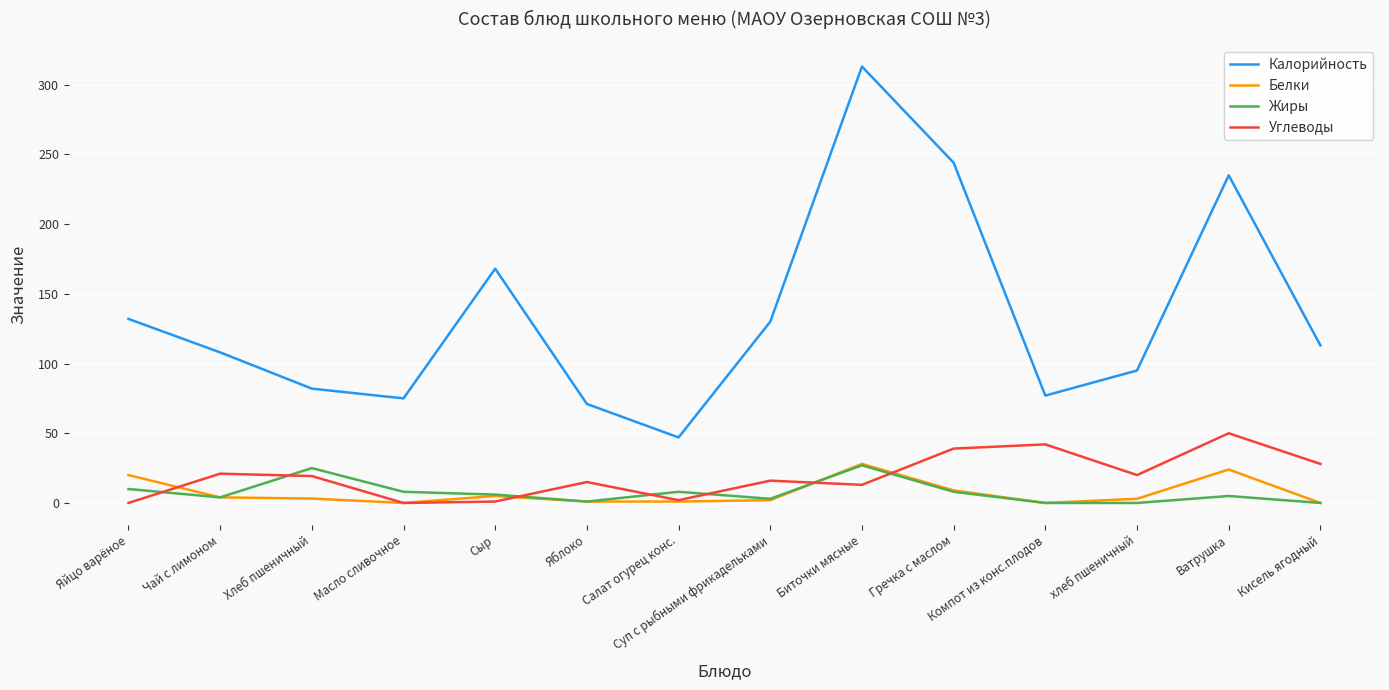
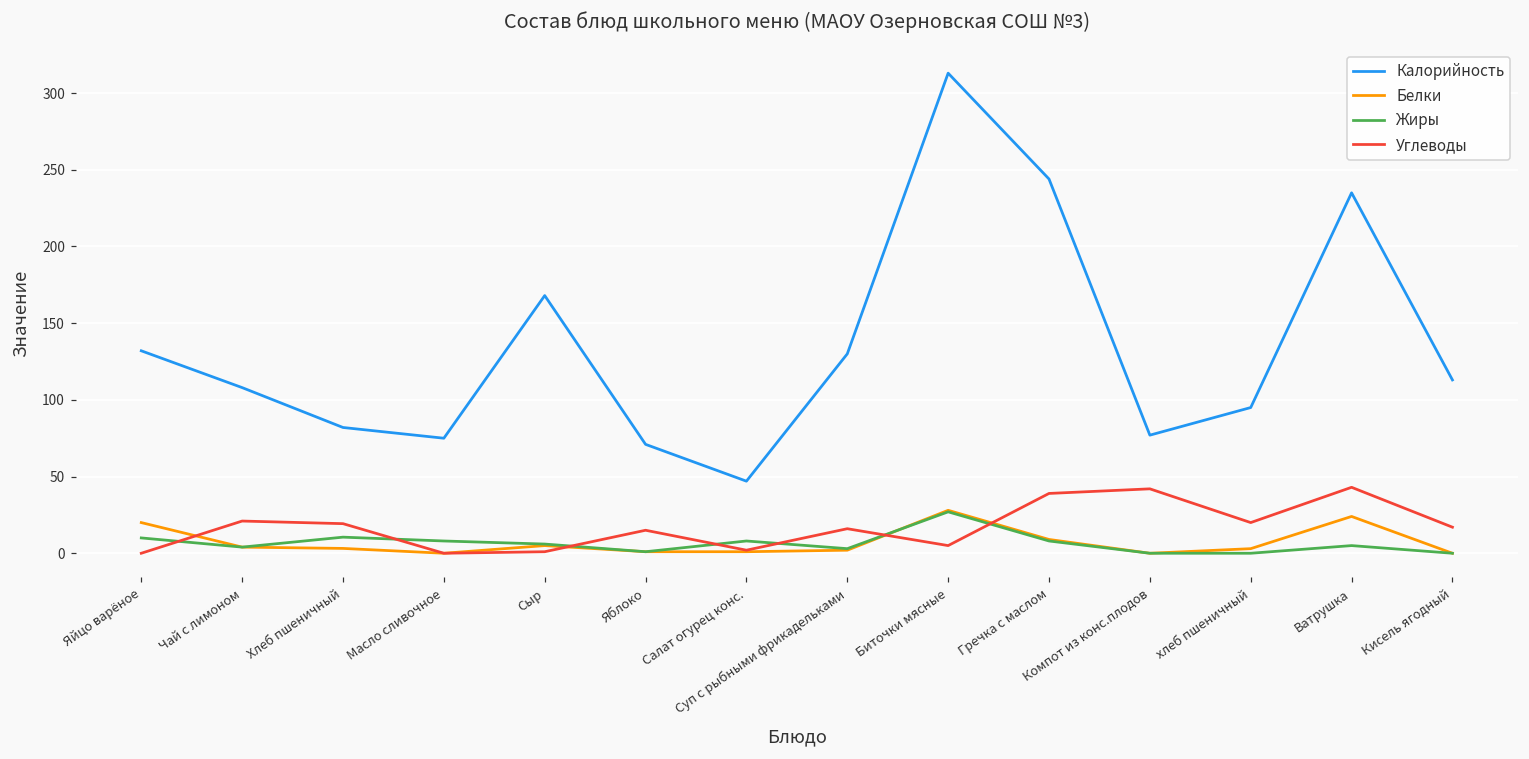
Жиры, Хлеб пшеничный: 25 -> 11
Углеводы, Биточки мясные: 13 -> 5
Углеводы, Ватрушка: 50 -> 43
Углеводы, Кисель ягодный: 28 -> 17
